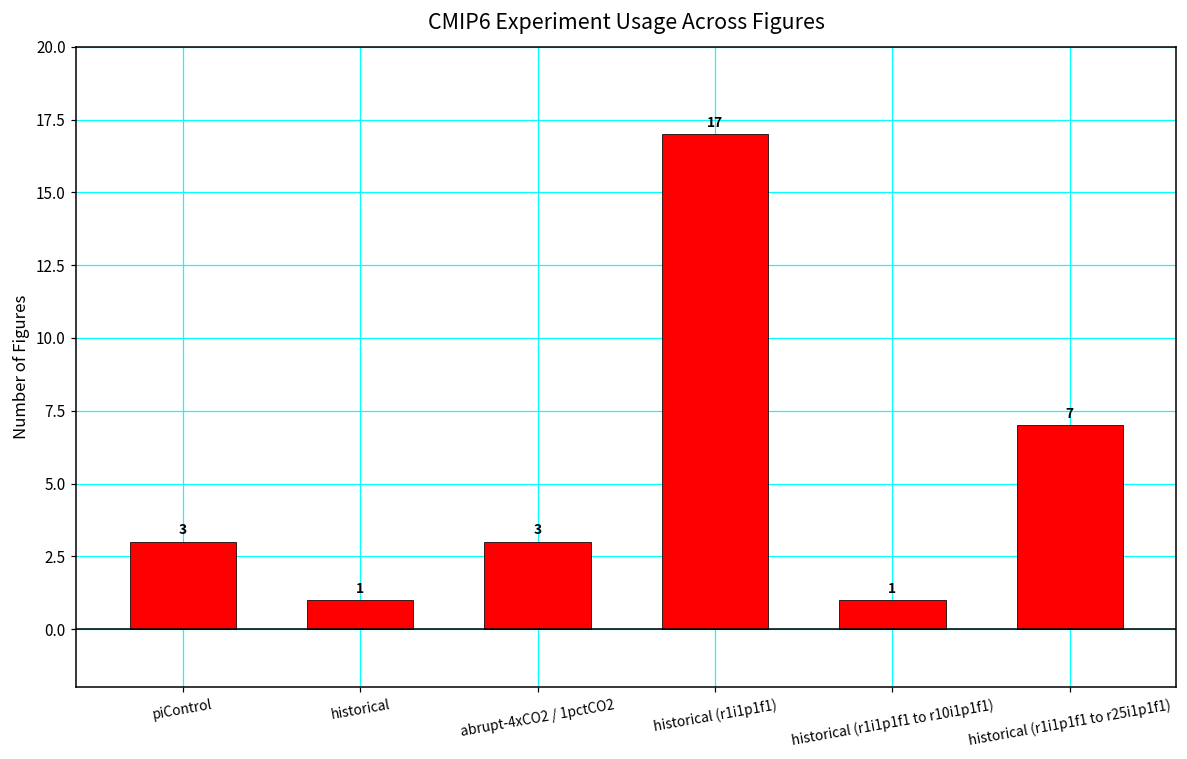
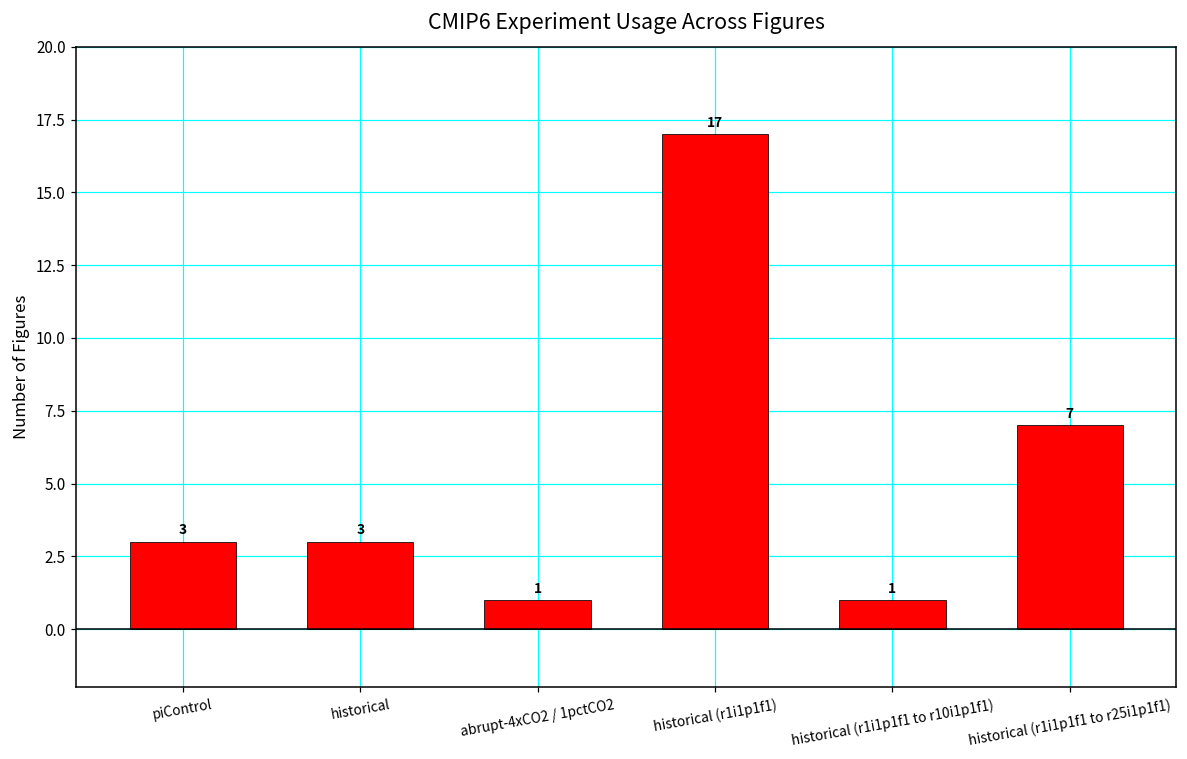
historical: 1 -> 3
abrupt-4xCO2 / 1pctCO2: 3 -> 1
